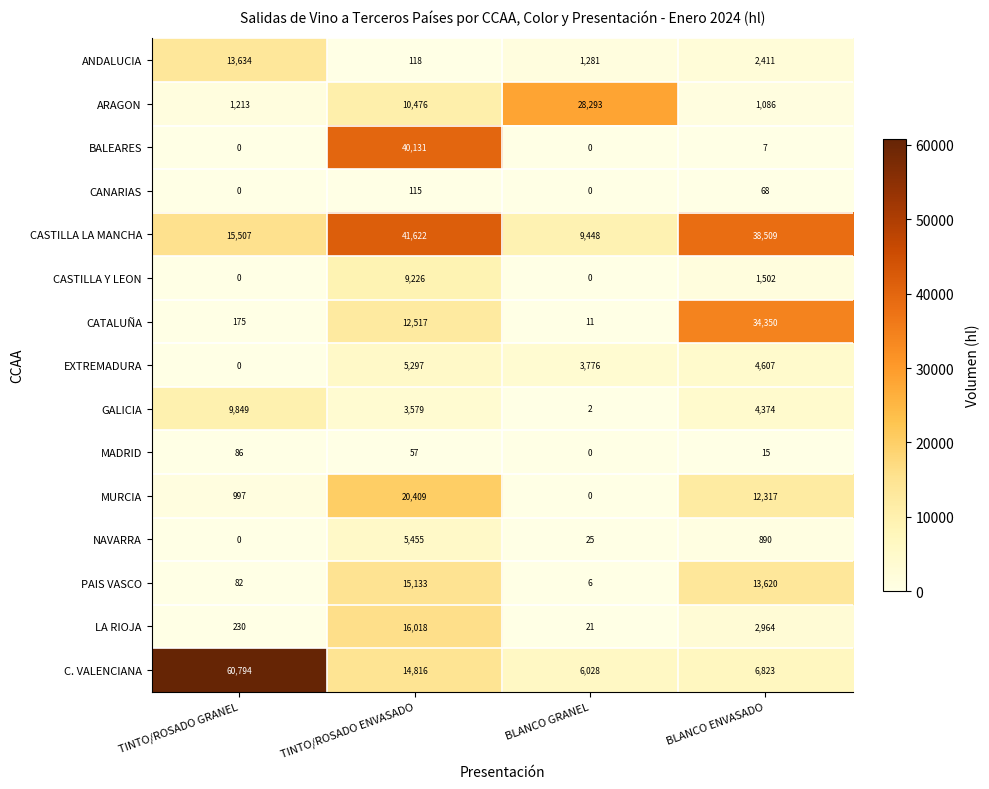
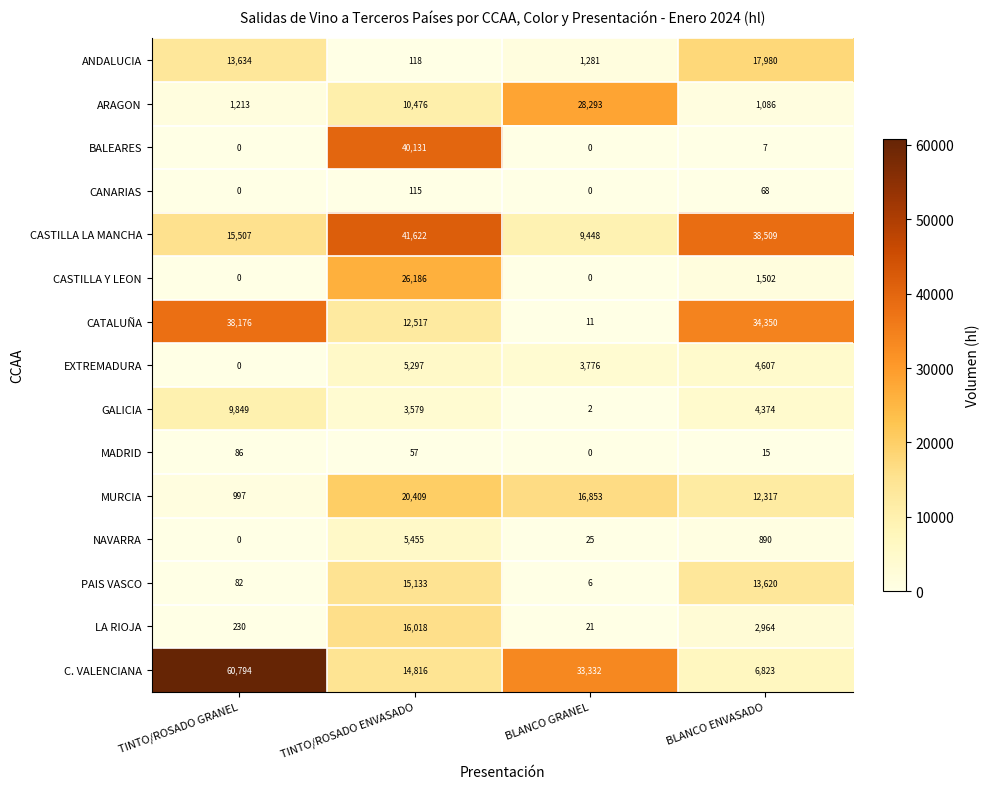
ANDALUCIA, BLANCO ENVASADO: 2,411 -> 17,980
CASTILLA Y LEON, TINTO/ROSADO ENVASADO: 9,226 -> 26,186
CATALUÑA, TINTO/ROSADO GRANEL: 175 -> 38,176
MURCIA, BLANCO GRANEL: 0 -> 16,853
C. VALENCIANA, BLANCO GRANEL: 6,028 -> 33,332
